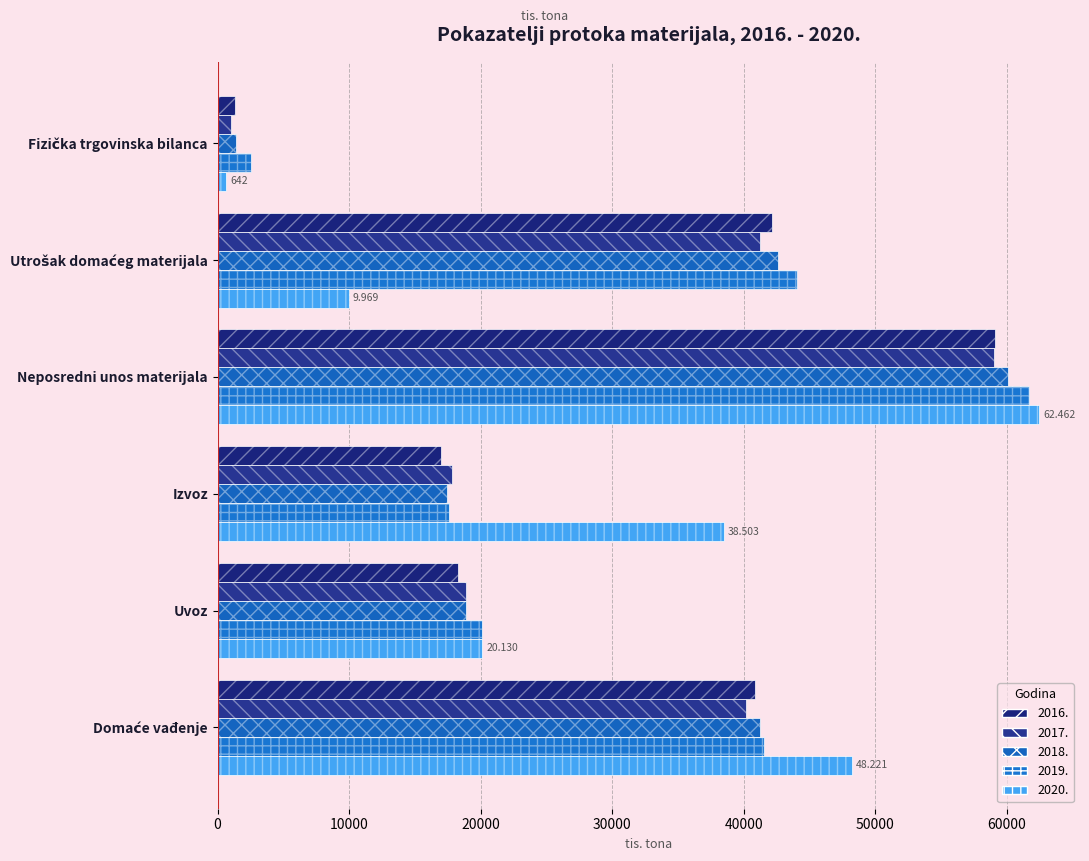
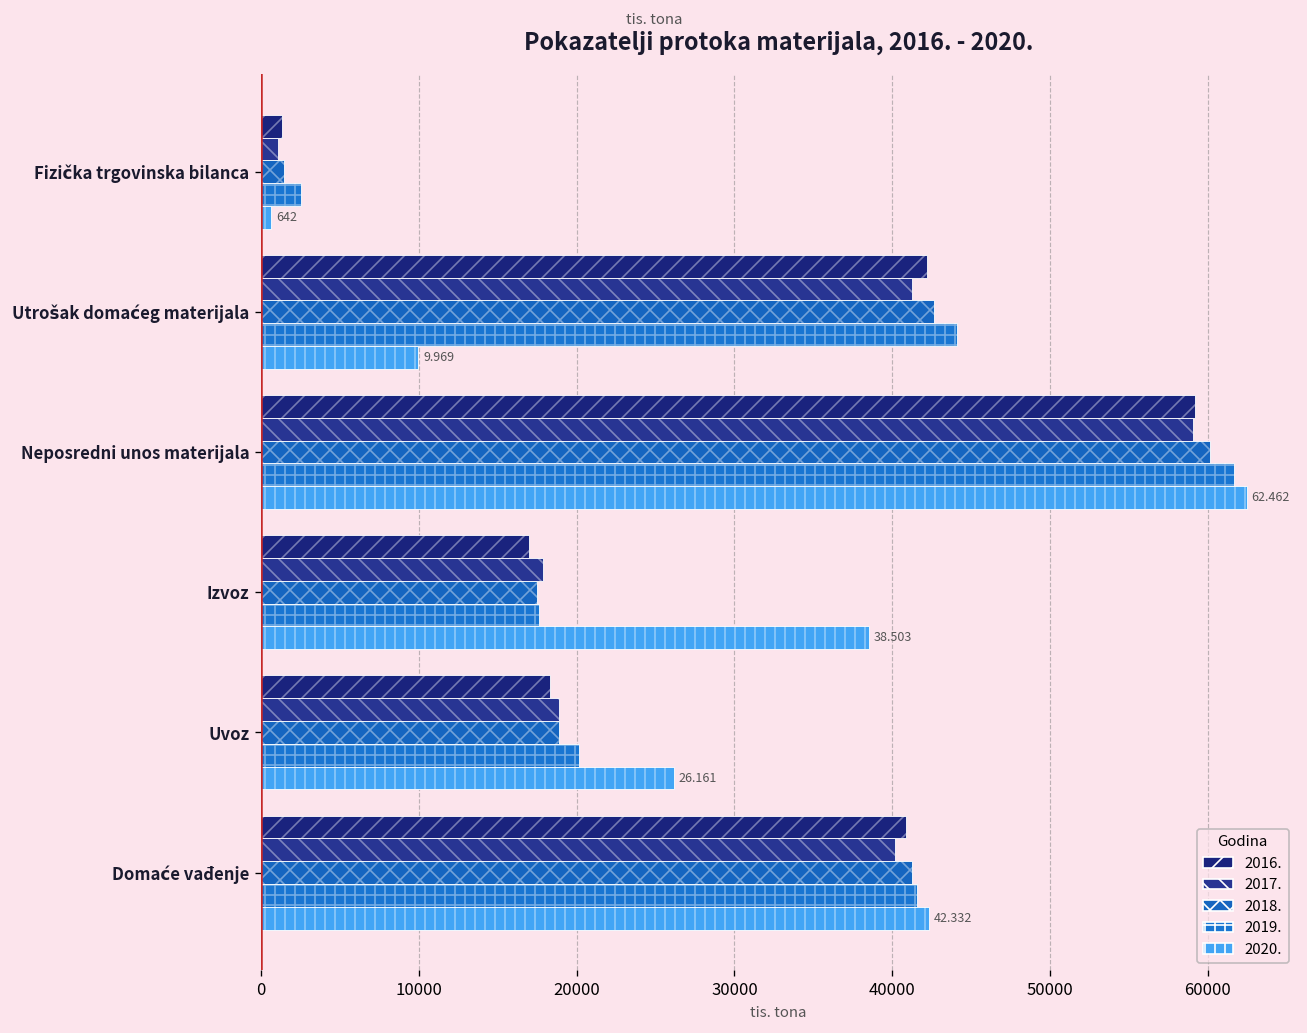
2020., Uvoz: 20.130 -> 26.161
2020., Domaće vađenje: 48.221 -> 42.332
